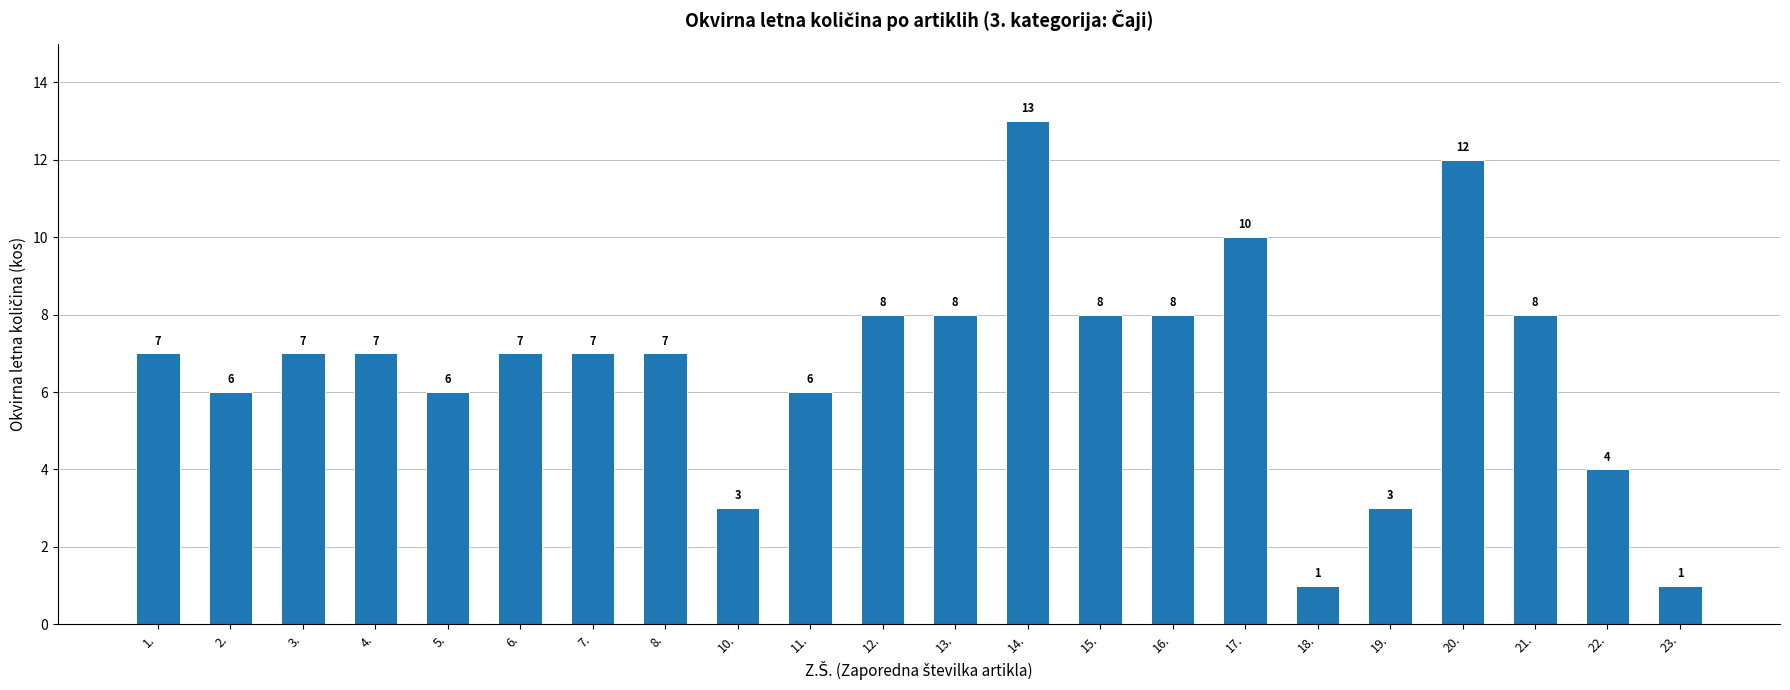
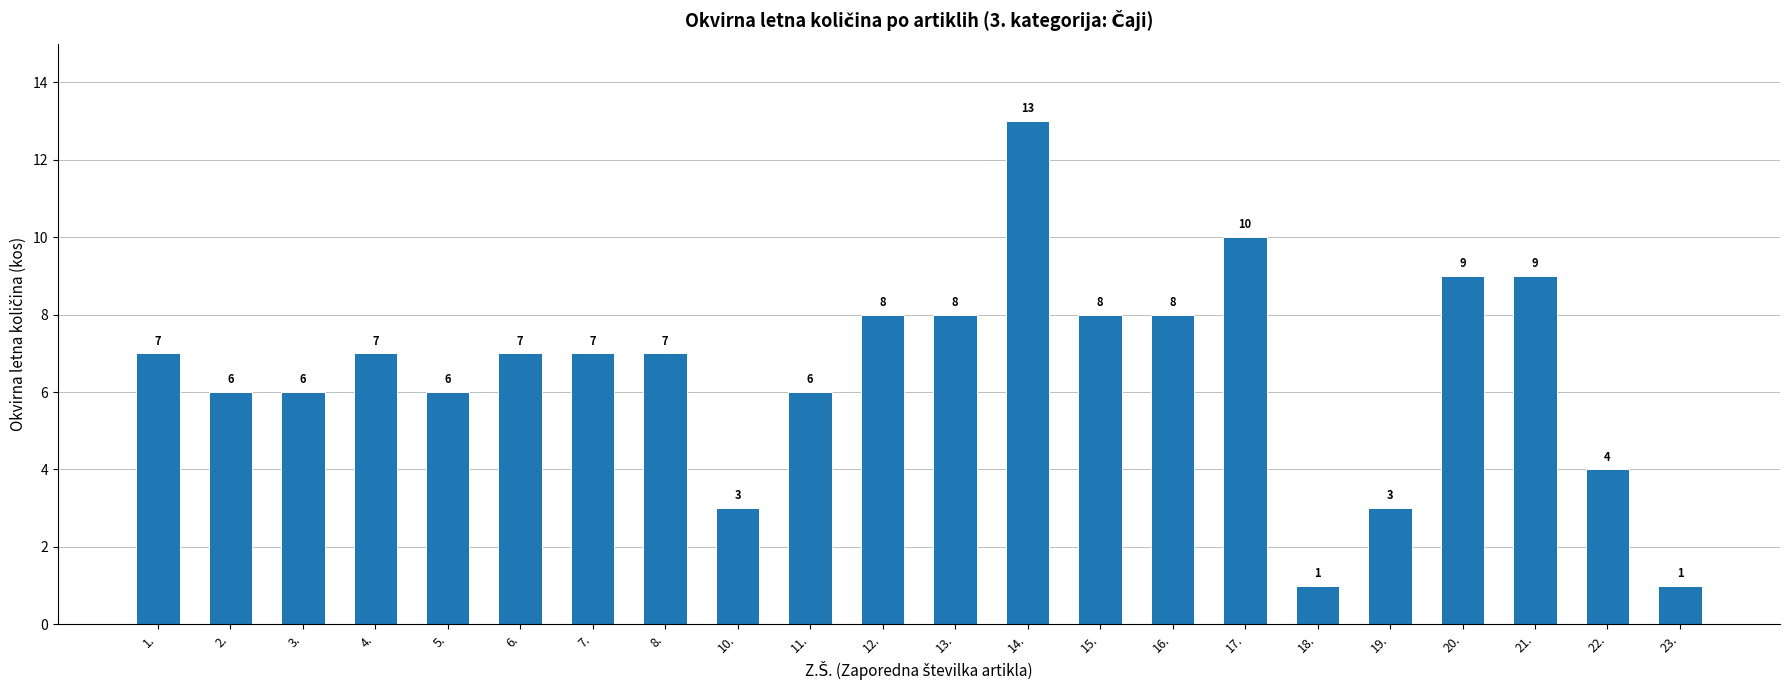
3.: 7 -> 6
20.: 12 -> 9
21.: 8 -> 9
